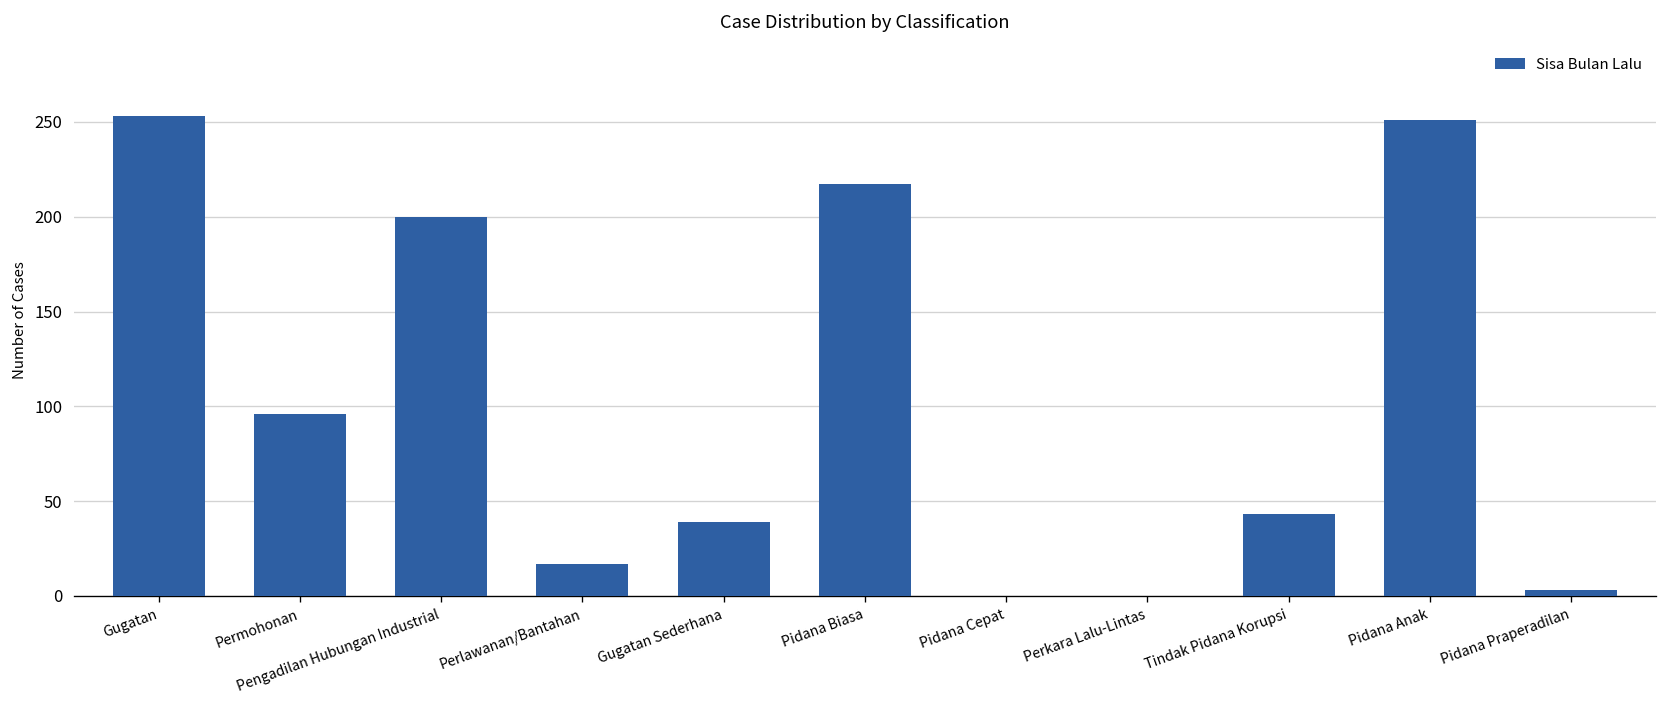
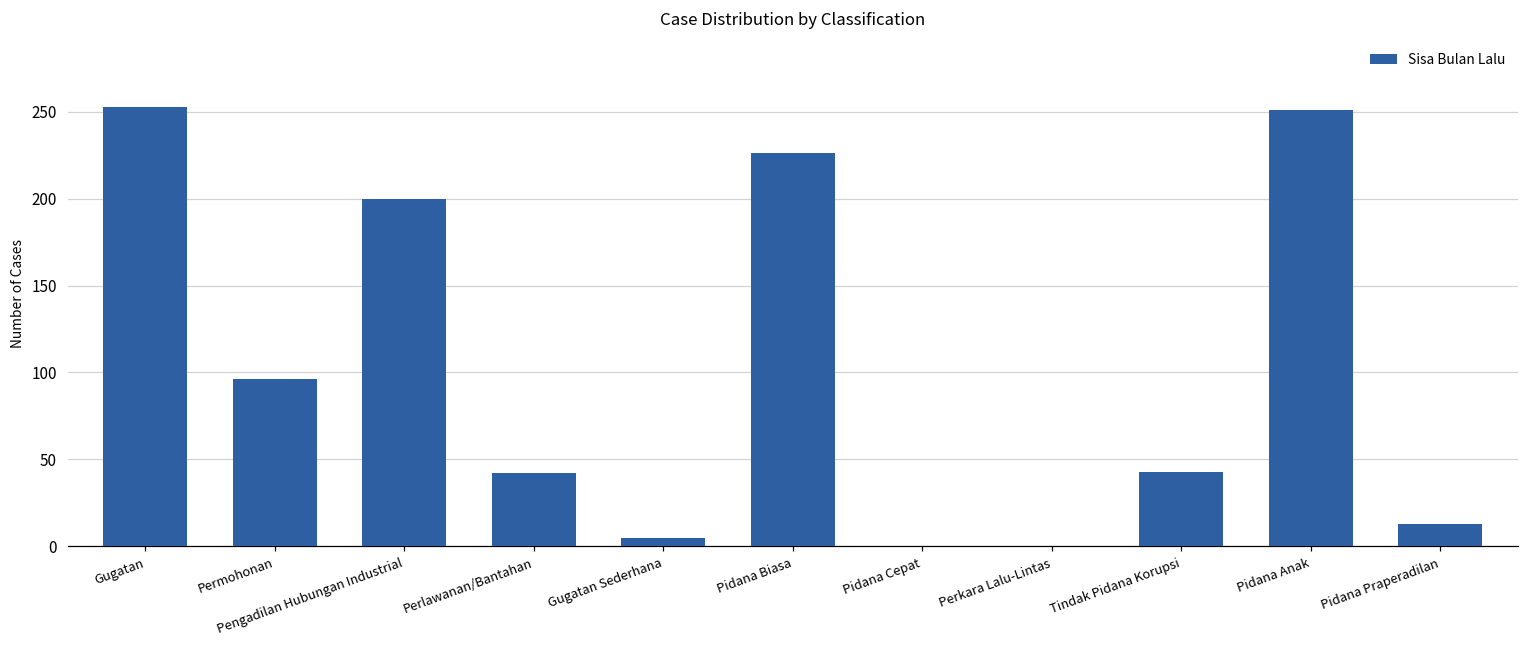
Perlawanan/Bantahan: 17 -> 42
Gugatan Sederhana: 39 -> 5
Pidana Biasa: 217 -> 226
Pidana Praperadilan: 3 -> 13
